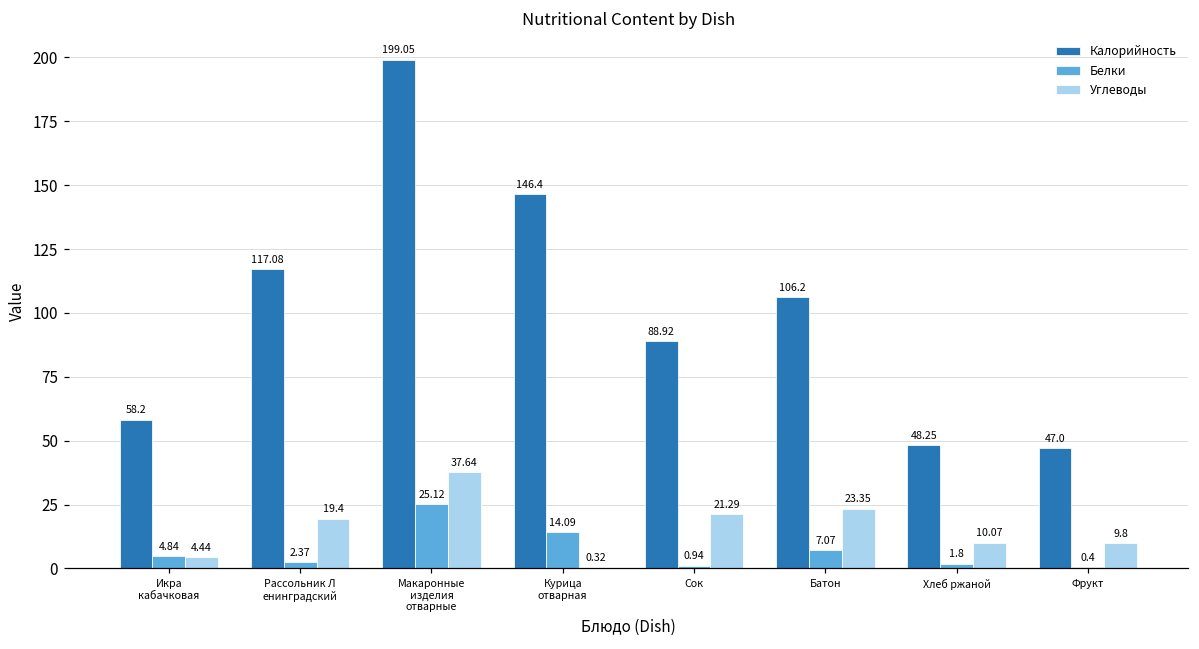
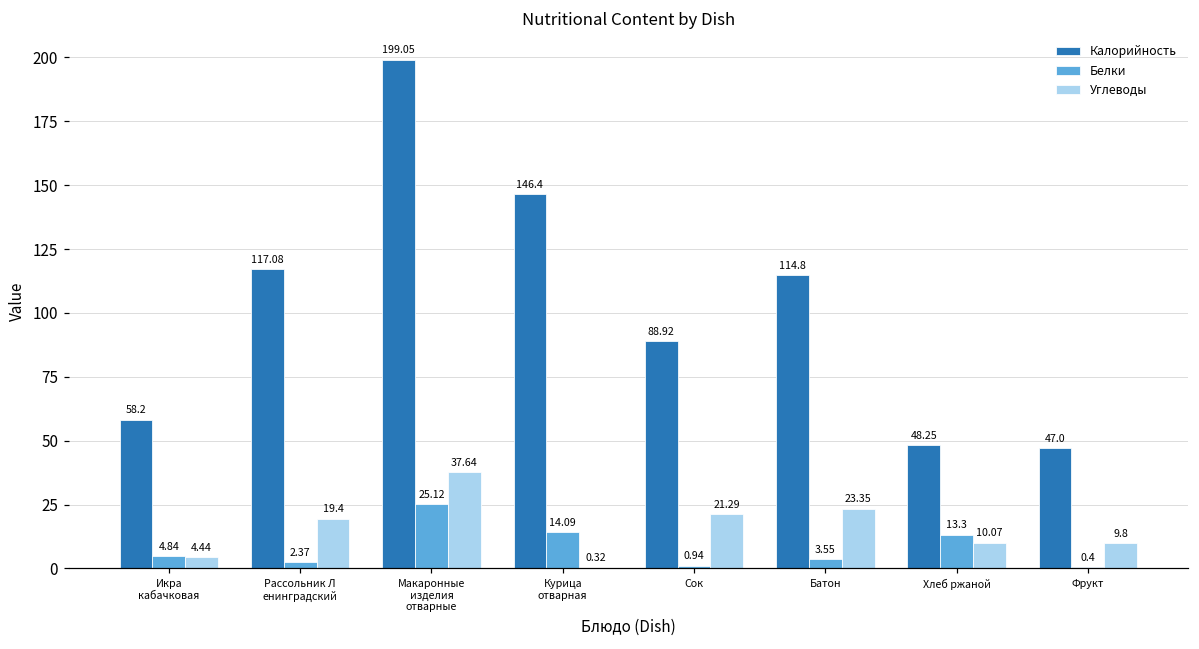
Калорийность, Батон: 106.2 -> 114.8
Белки, Батон: 7.07 -> 3.55
Белки, Хлеб ржаной: 1.8 -> 13.3
